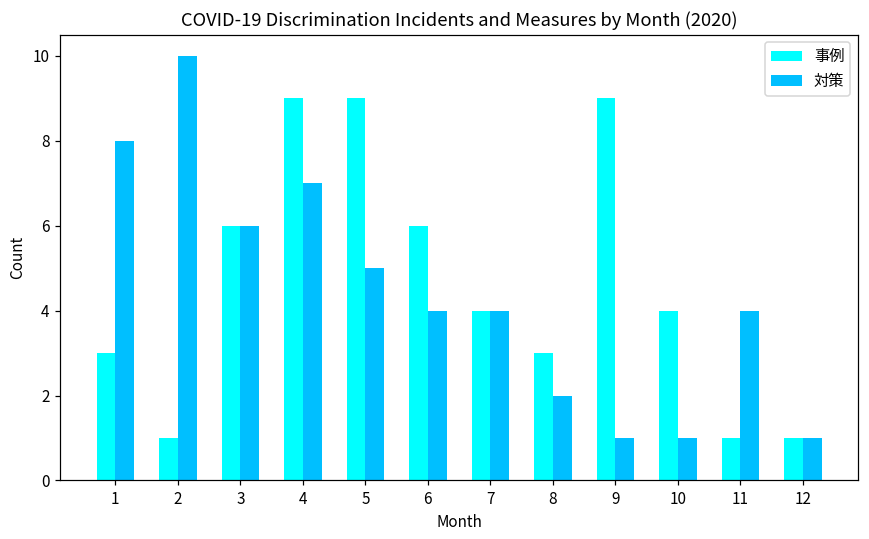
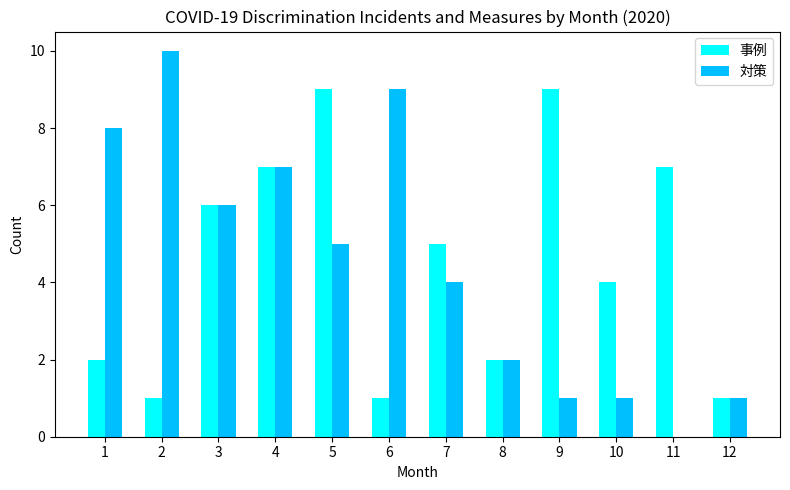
事例, 1: 3 -> 2
事例, 4: 9 -> 7
事例, 6: 6 -> 1
対策, 6: 4 -> 9
事例, 7: 4 -> 5
事例, 8: 3 -> 2
事例, 11: 1 -> 7
対策, 11: 4 -> 0
